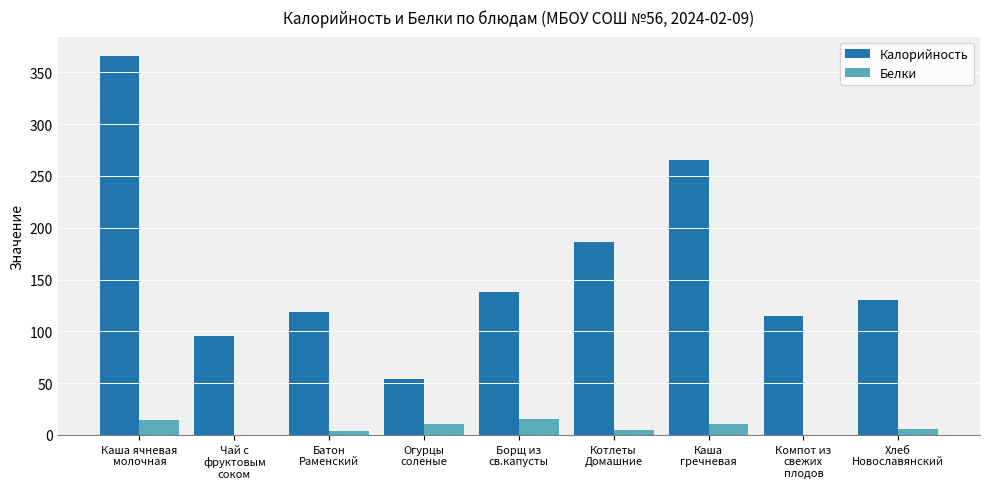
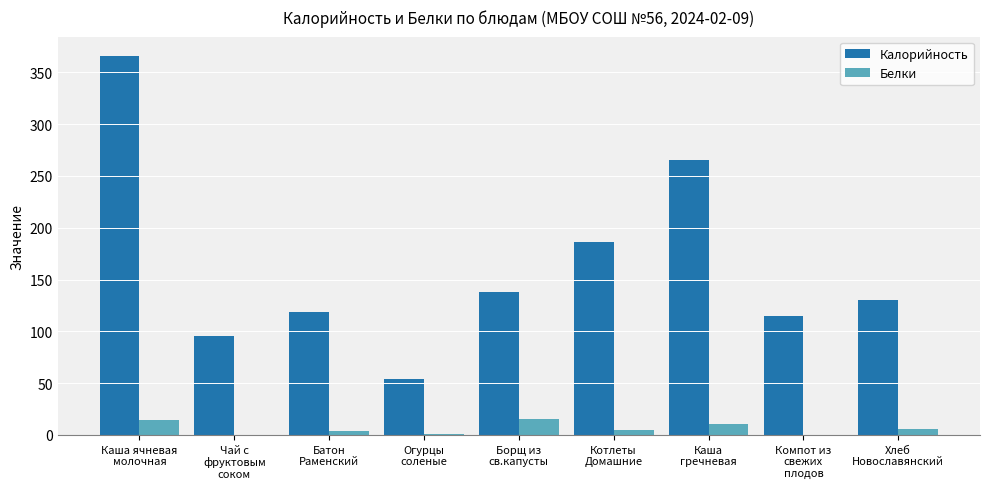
Белки, Огурцы соленые: 11 -> 1
